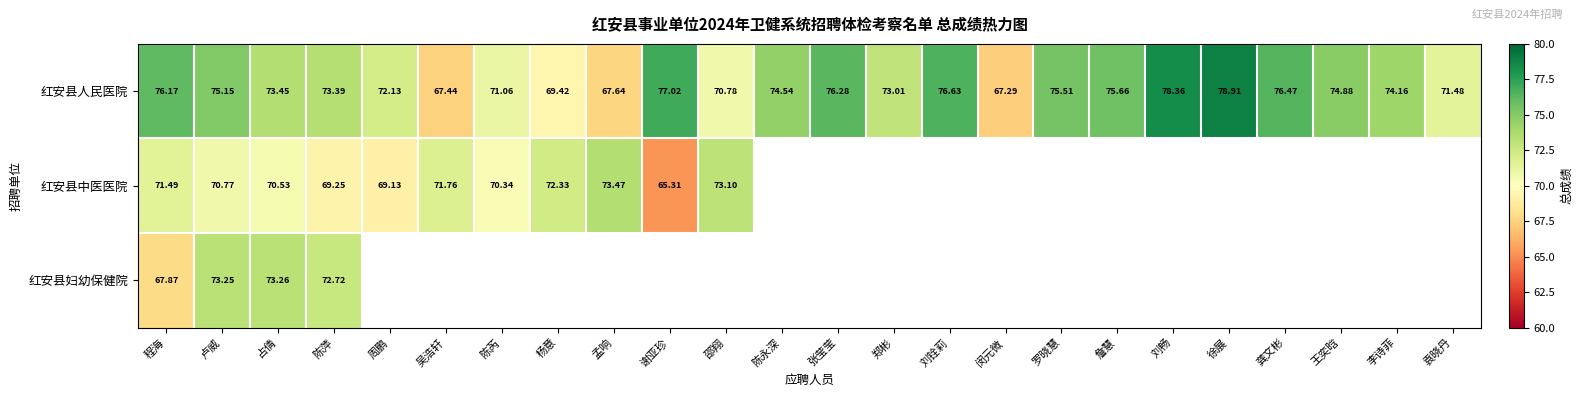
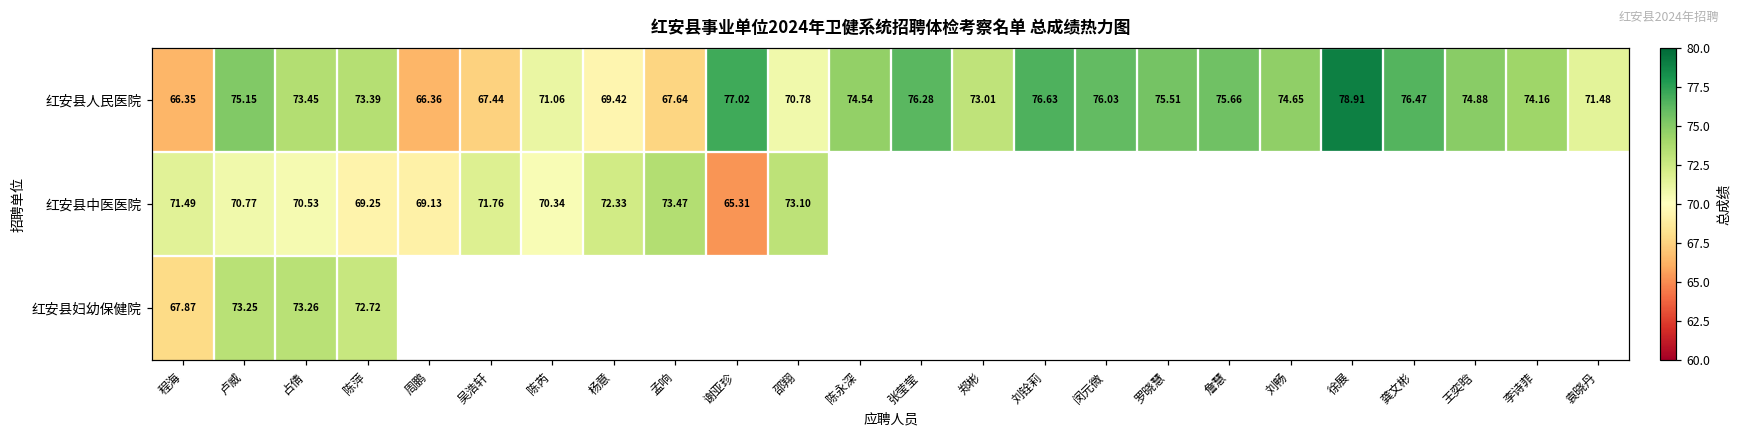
红安县人民医院, 程海: 76.17 -> 66.35
红安县人民医院, 周鹏: 72.13 -> 66.36
红安县人民医院, 闵元微: 67.29 -> 76.03
红安县人民医院, 刘畅: 78.36 -> 74.65
